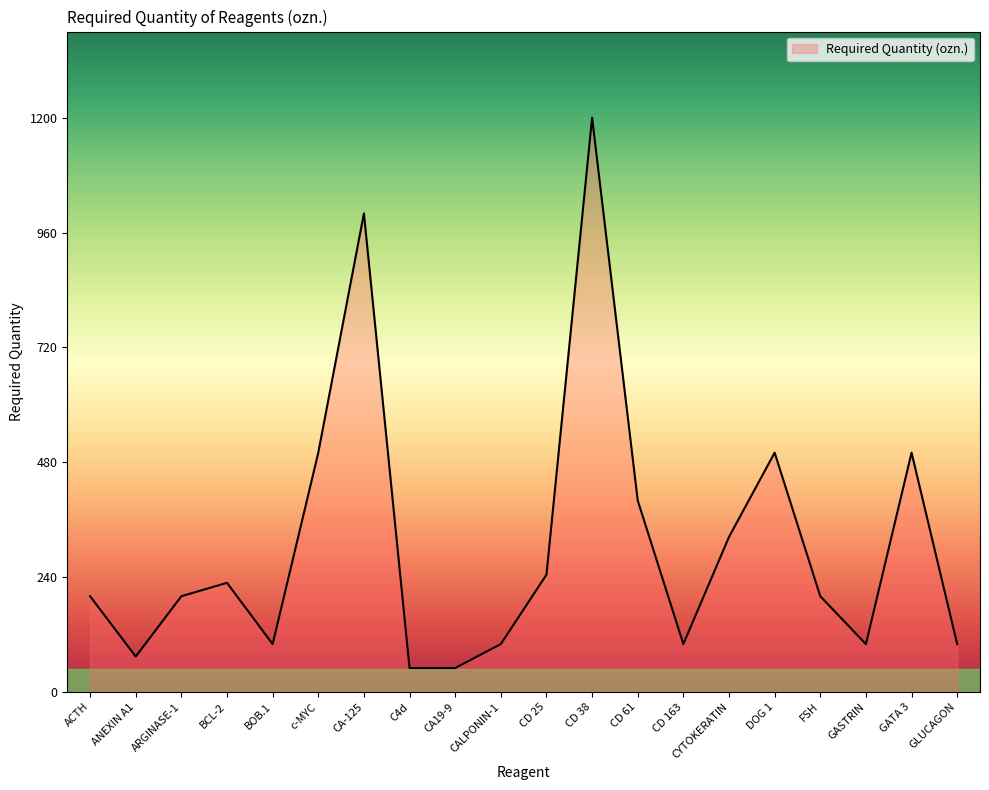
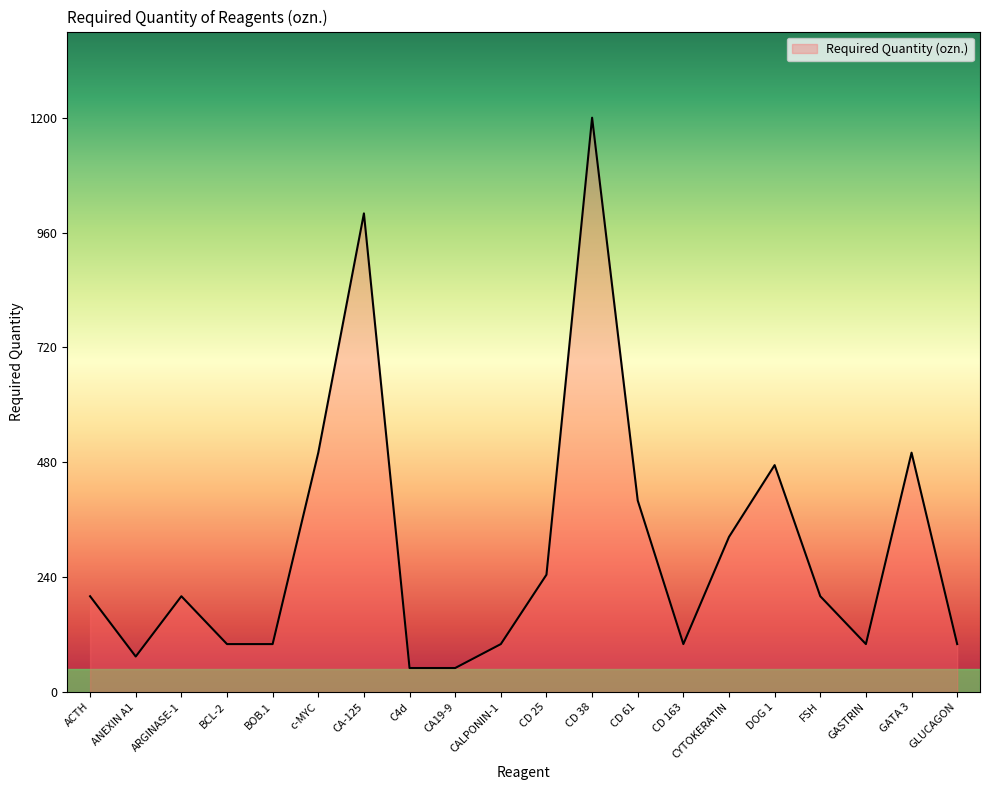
BCL-2: 230 -> 100
DOG 1: 500 -> 470
